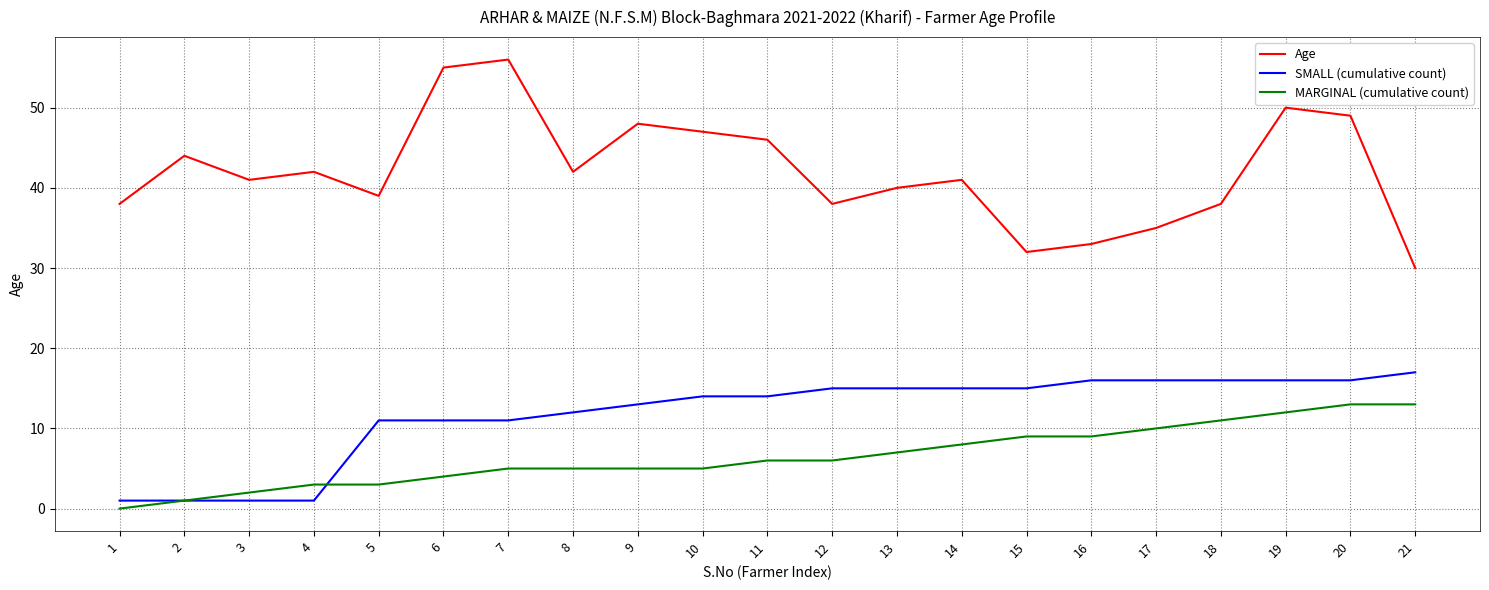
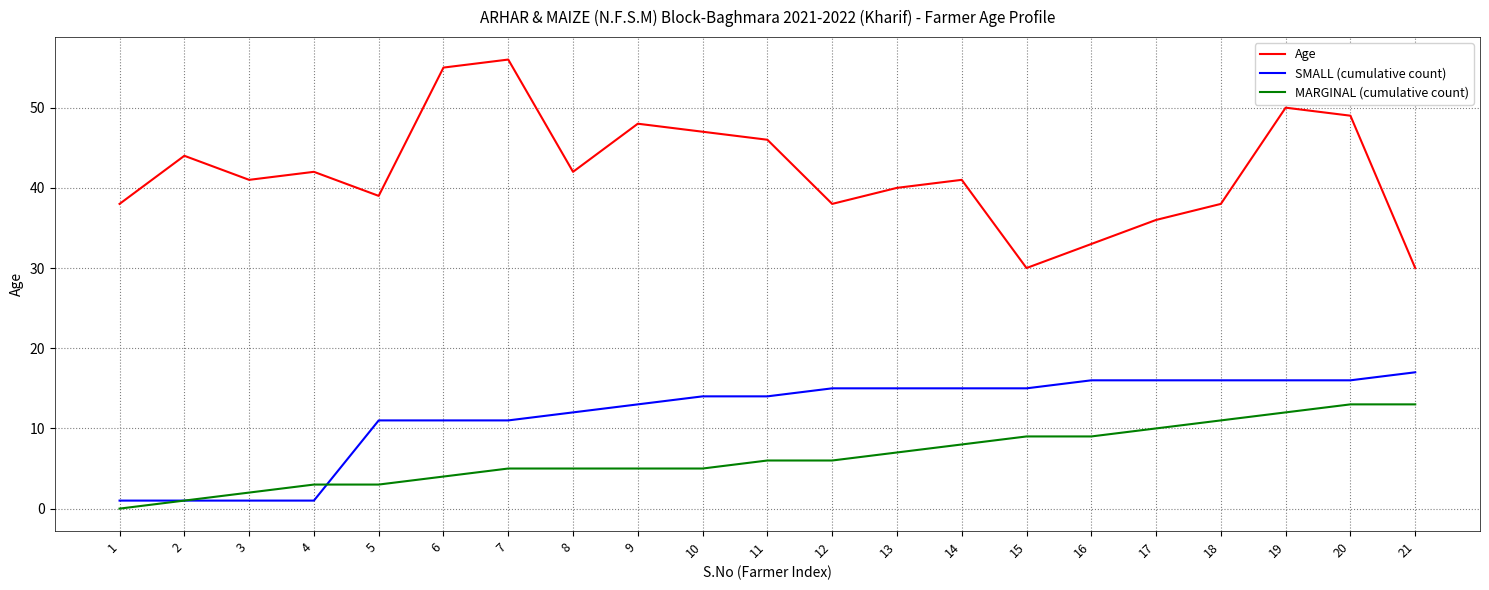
Age, 15: 32 -> 30
Age, 17: 35 -> 36
